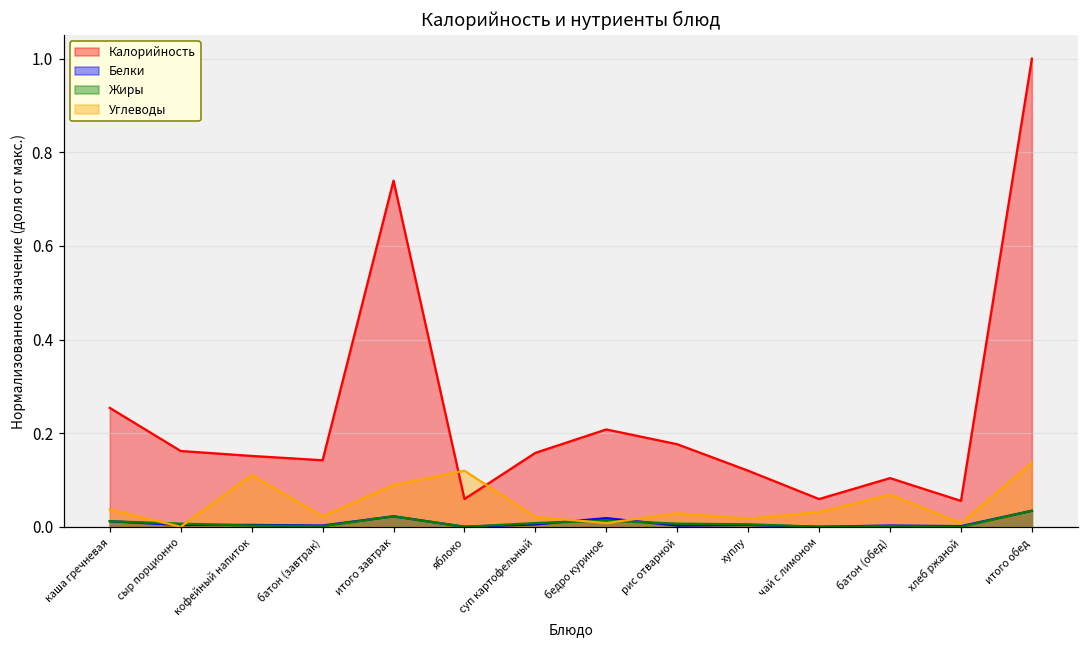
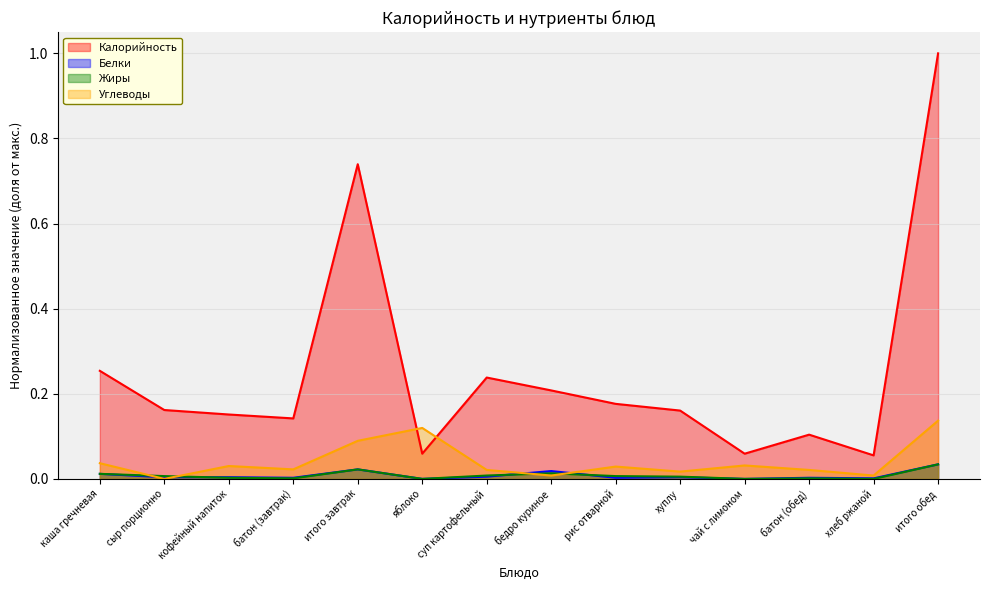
Углеводы, кофейный напиток: 0.11 -> 0.03
Калорийность, суп картофельный: 0.16 -> 0.24
Калорийность, хуплу: 0.12 -> 0.16
Углеводы, батон (обед): 0.07 -> 0.02
